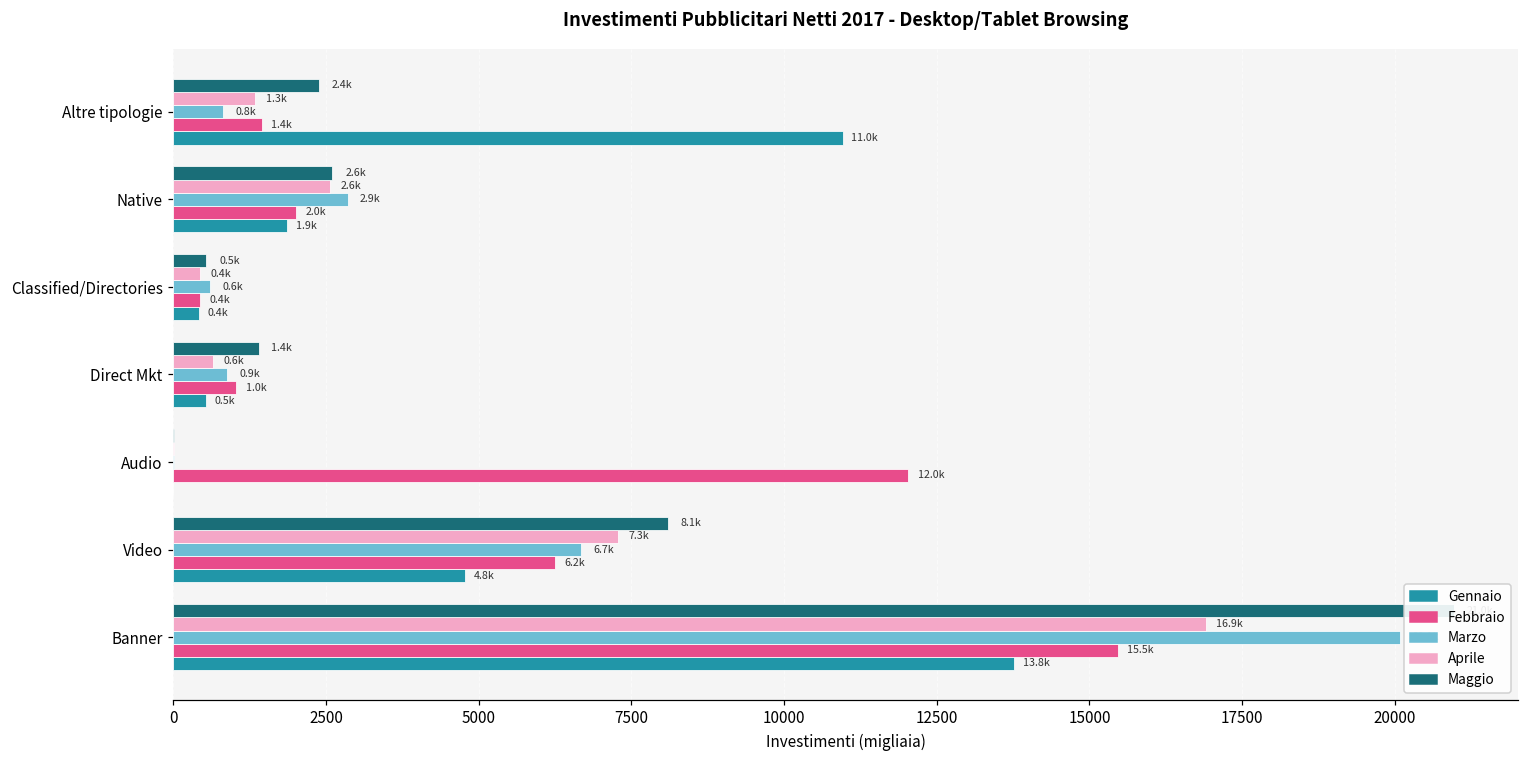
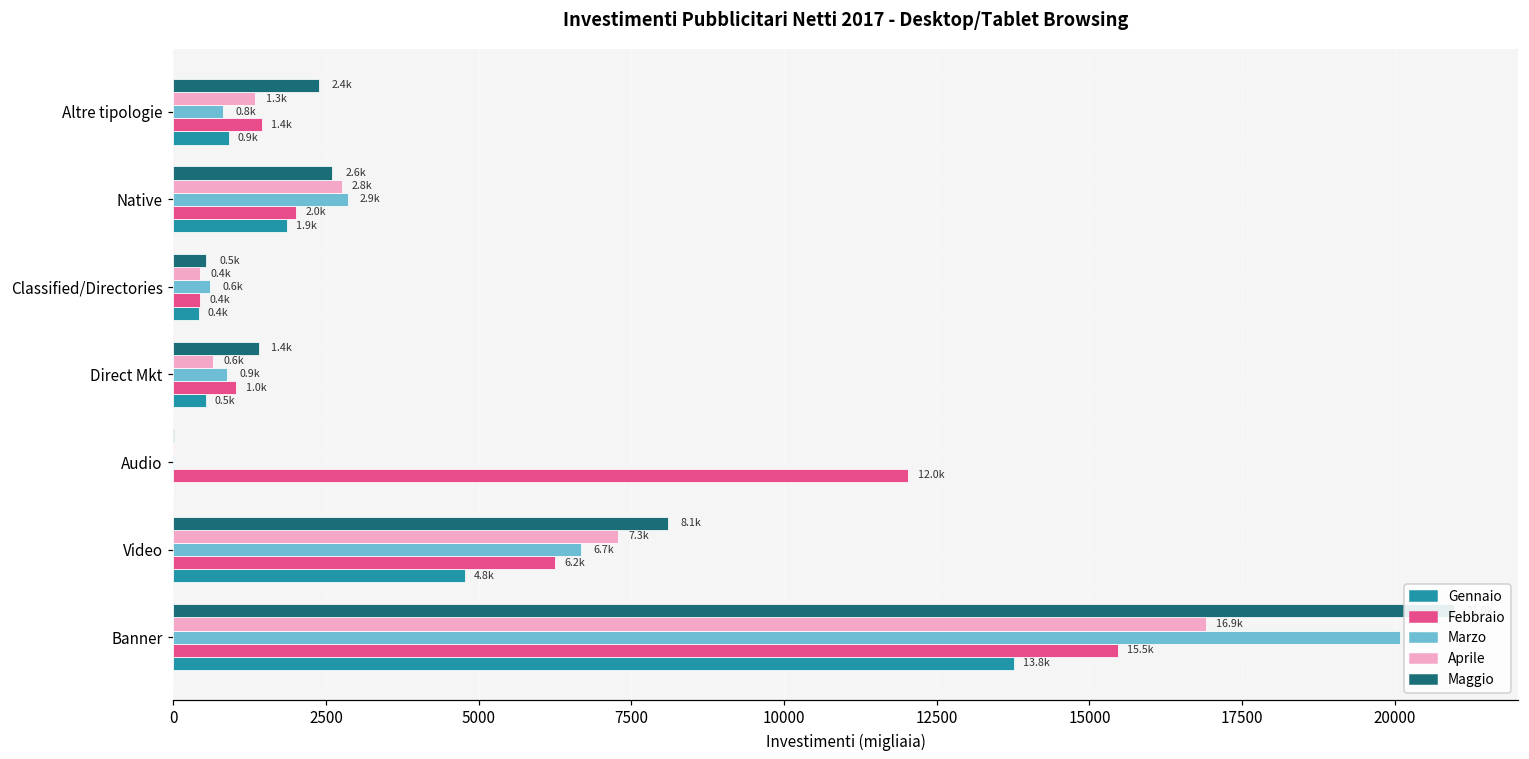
Gennaio, Altre tipologie: 11.0k -> 0.9k
Aprile, Native: 2.6k -> 2.8k
